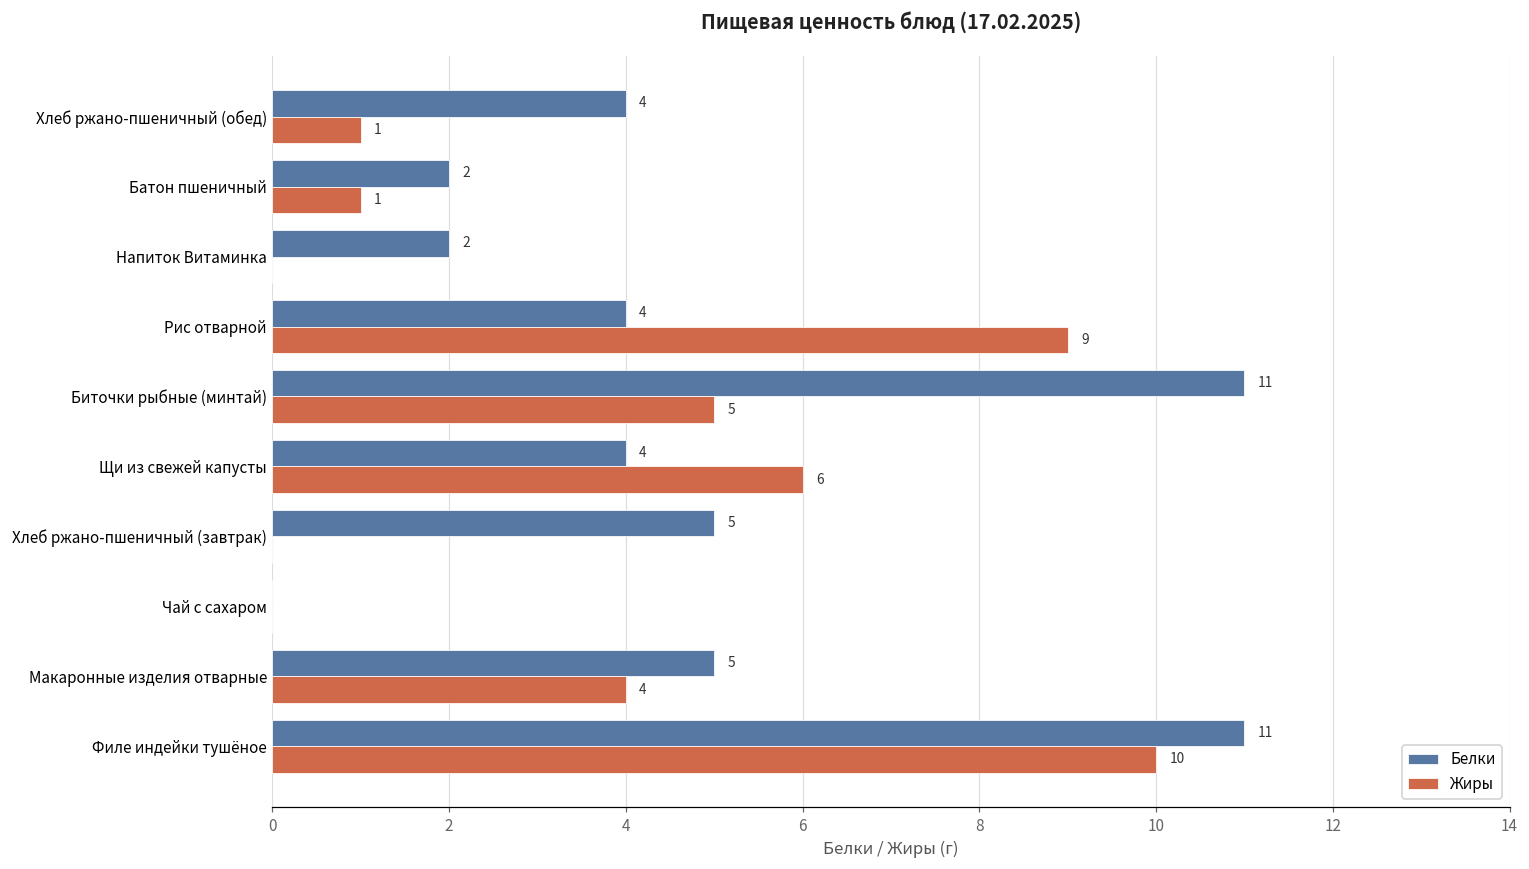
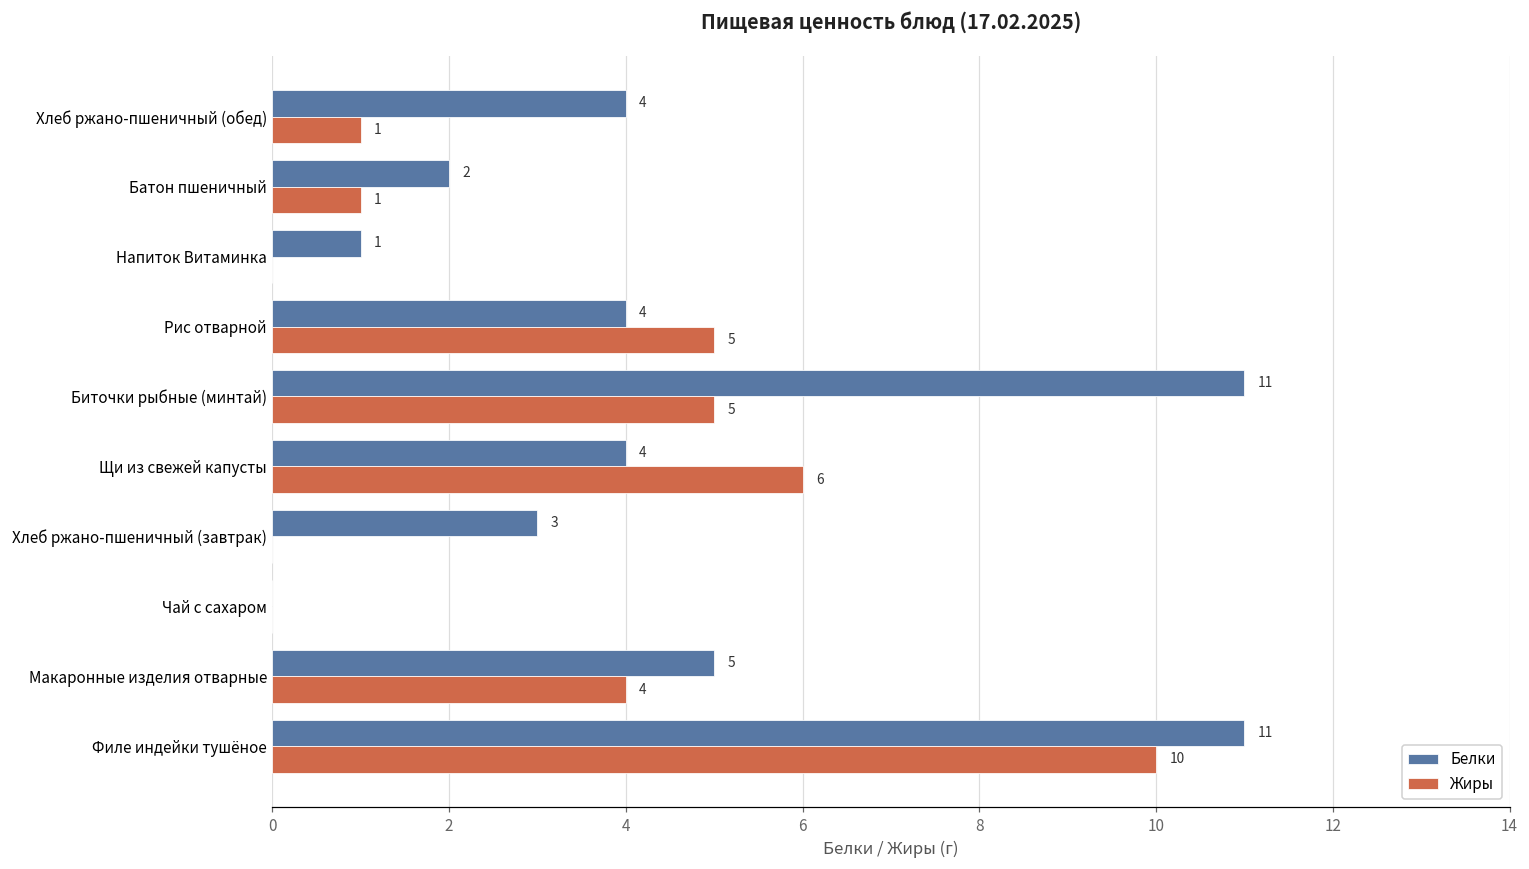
Белки, Напиток Витаминка: 2 -> 1
Жиры, Рис отварной: 9 -> 5
Белки, Хлеб ржано-пшеничный (завтрак): 5 -> 3
